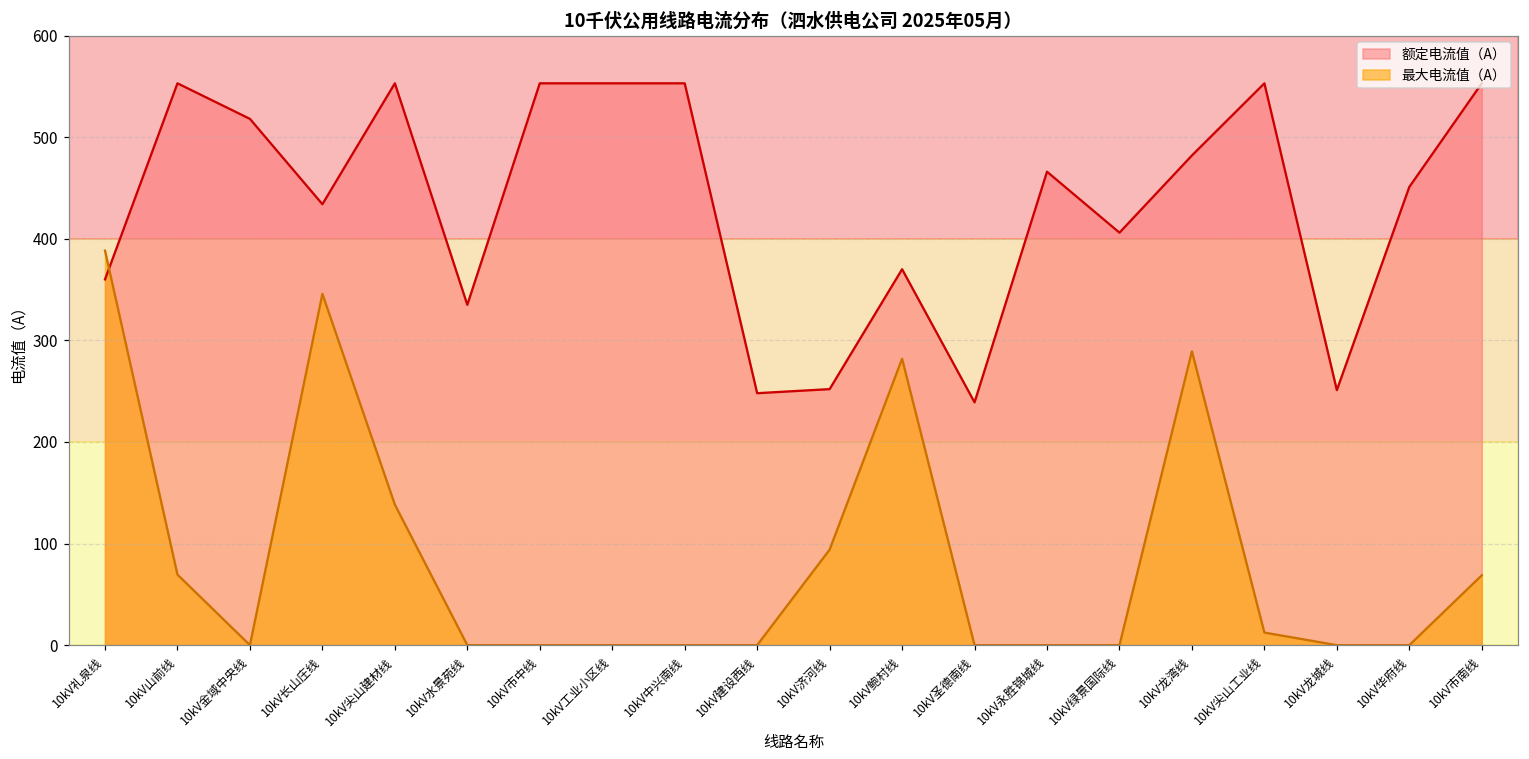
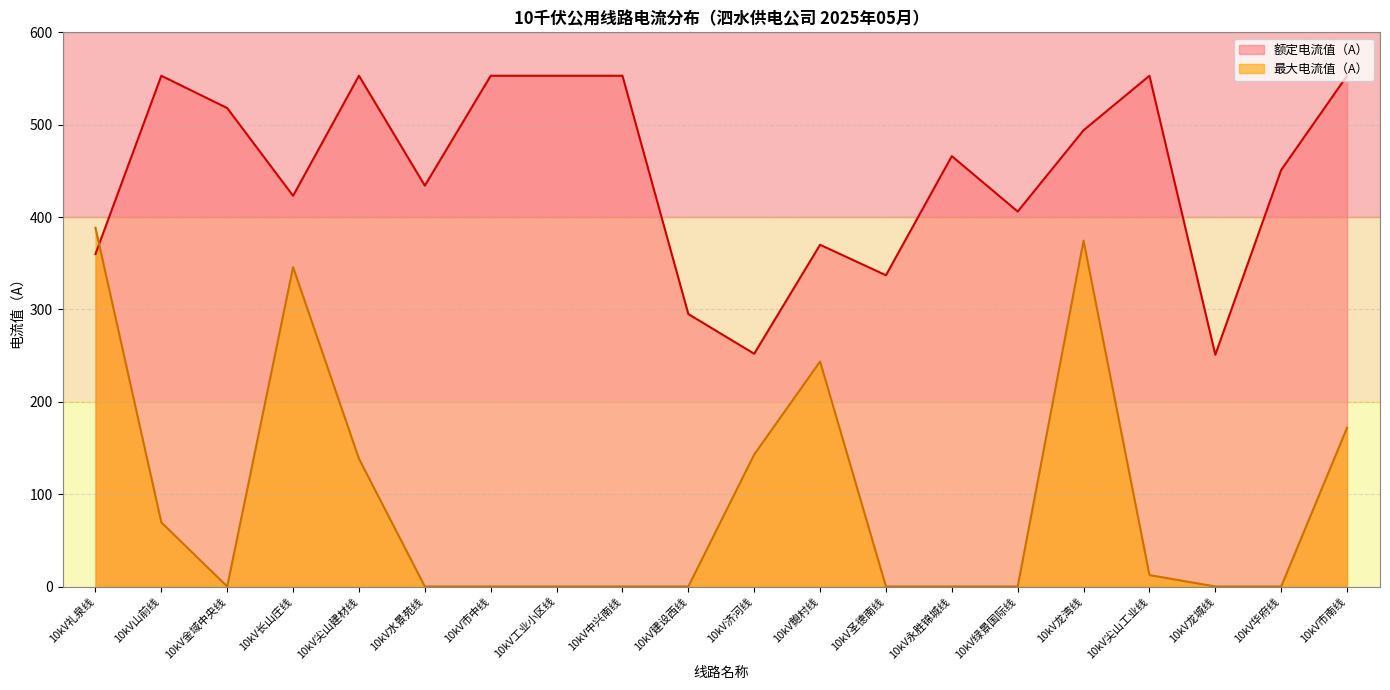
额定电流值（A）, 10kV长山庄线: 430 -> 420
额定电流值（A）, 10kV水景苑线: 340 -> 430
额定电流值（A）, 10kV建设西线: 250 -> 300
最大电流值（A）, 10kV济河线: 90 -> 140
最大电流值（A）, 10kV鲍村线: 280 -> 240
额定电流值（A）, 10kV圣德南线: 240 -> 340
额定电流值（A）, 10kV龙湾线: 480 -> 490
最大电流值（A）, 10kV龙湾线: 290 -> 370
最大电流值（A）, 10kV市南线: 70 -> 170
